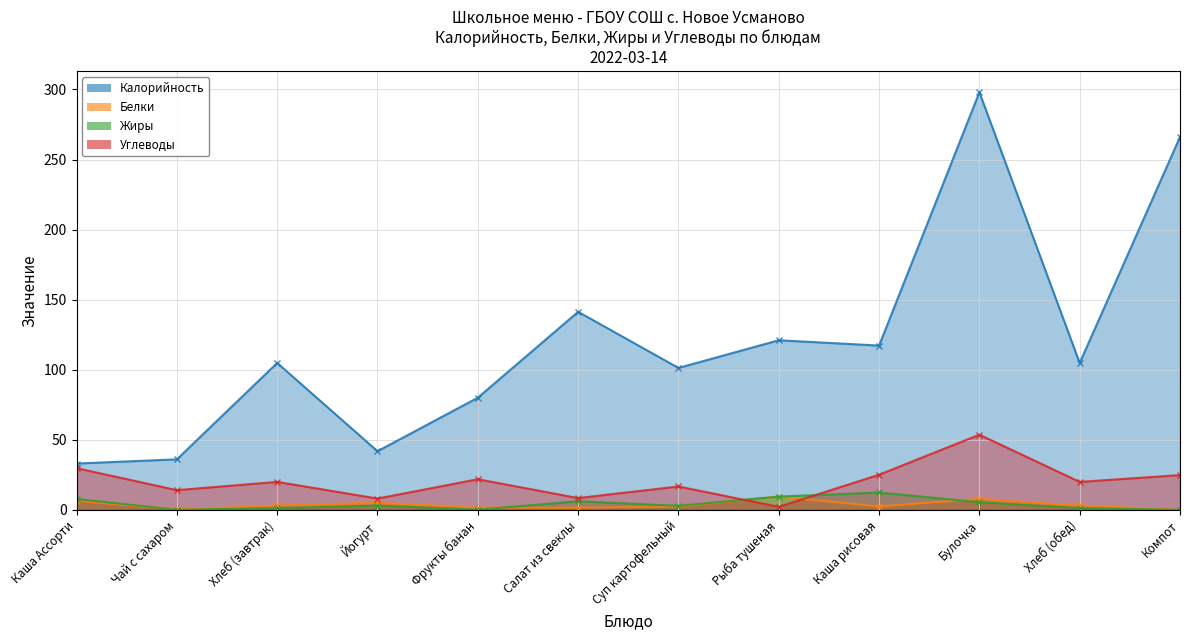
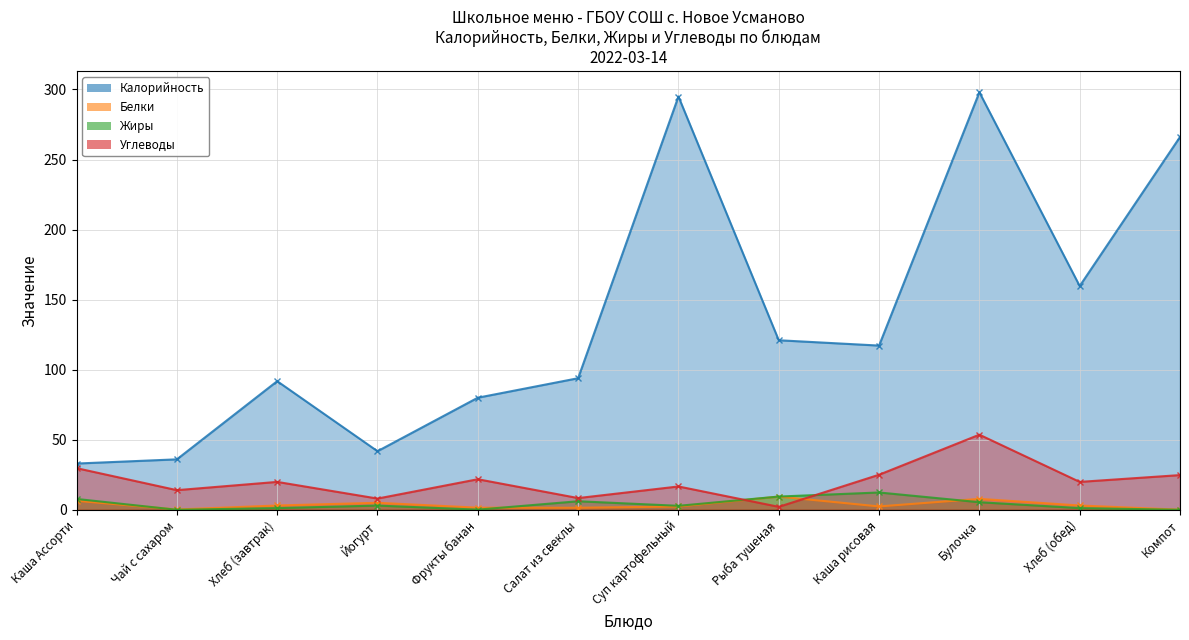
Калорийность, Хлеб (завтрак): 105 -> 92
Калорийность, Салат из свеклы: 141 -> 94
Калорийность, Суп картофельный: 101 -> 295
Калорийность, Хлеб (обед): 105 -> 160
